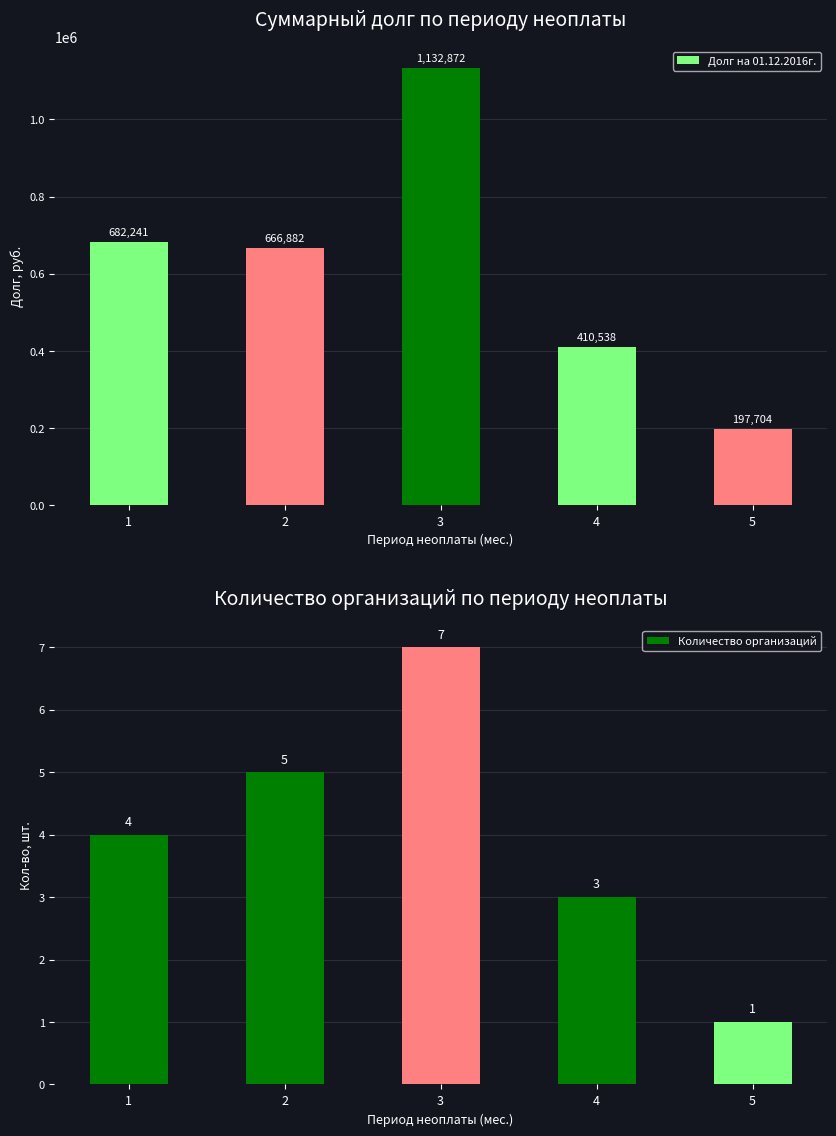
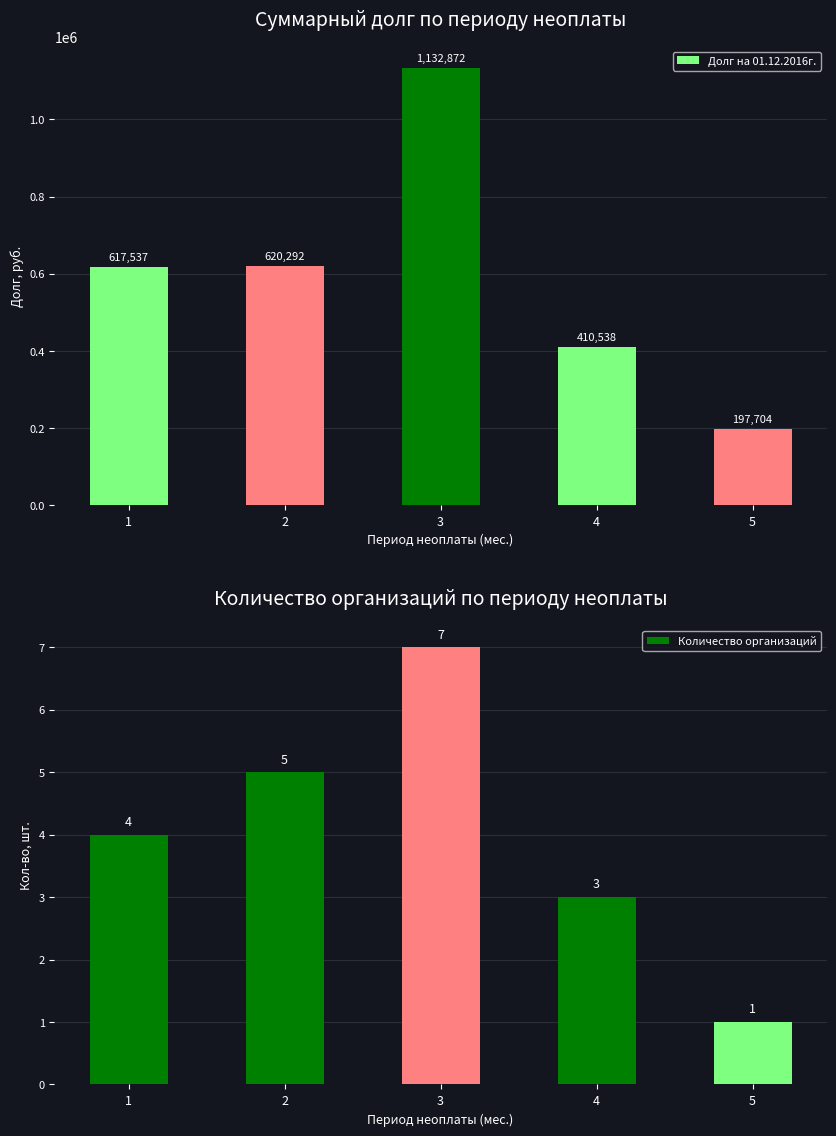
Суммарный долг по периоду неоплаты, 1: 682,241 -> 617,537
Суммарный долг по периоду неоплаты, 2: 666,882 -> 620,292
